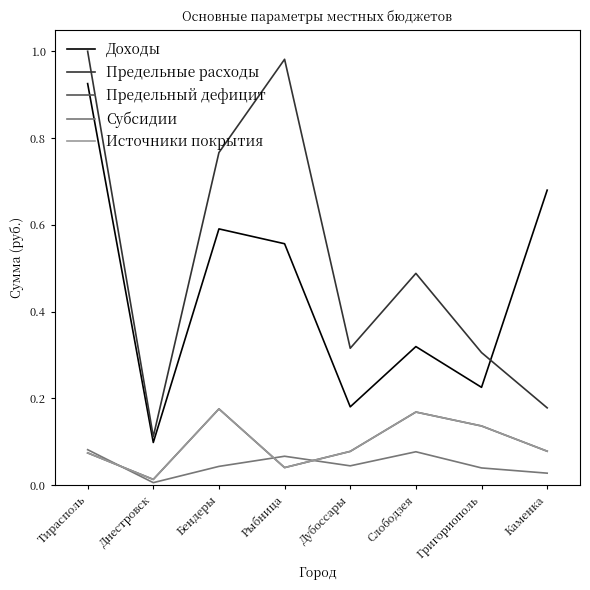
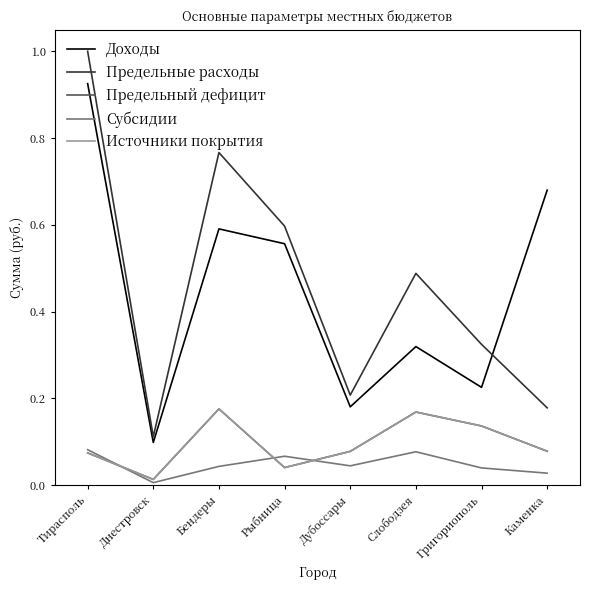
Предельные расходы, Рыбница: 0.98 -> 0.60
Предельные расходы, Дубоссары: 0.32 -> 0.21
Предельные расходы, Григориополь: 0.31 -> 0.32
